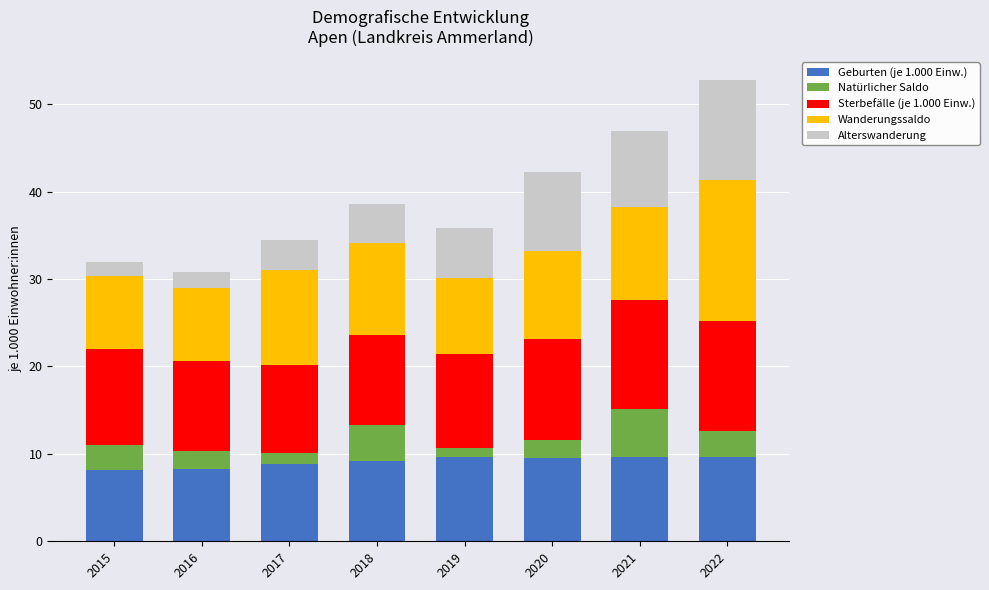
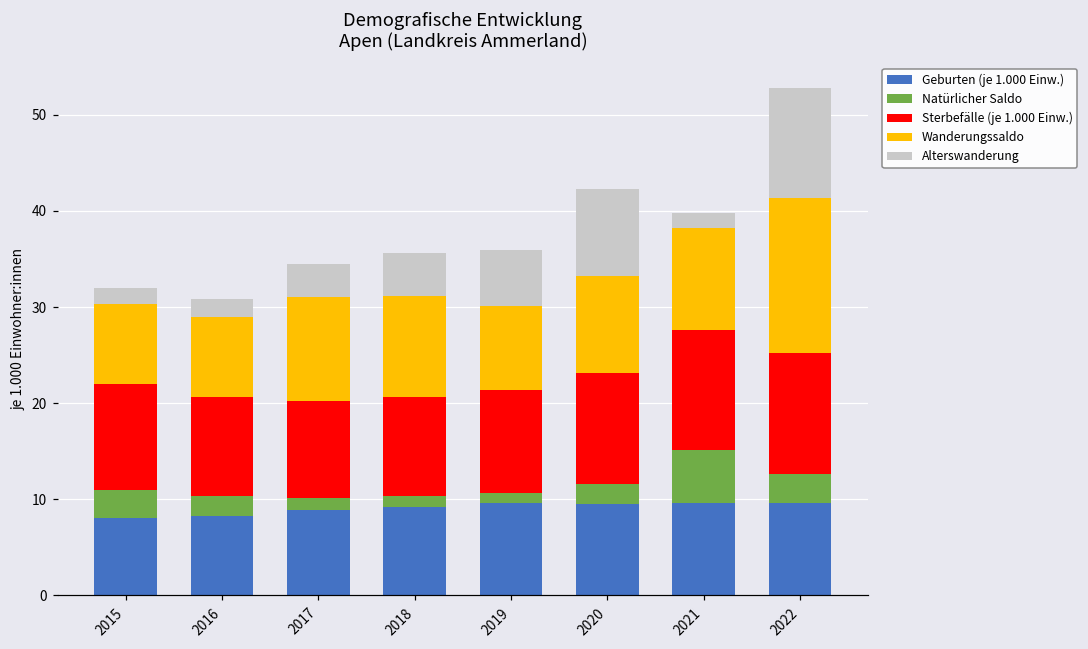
Natürlicher Saldo, 2018: 4 -> 1
Alterswanderung, 2021: 9 -> 2
